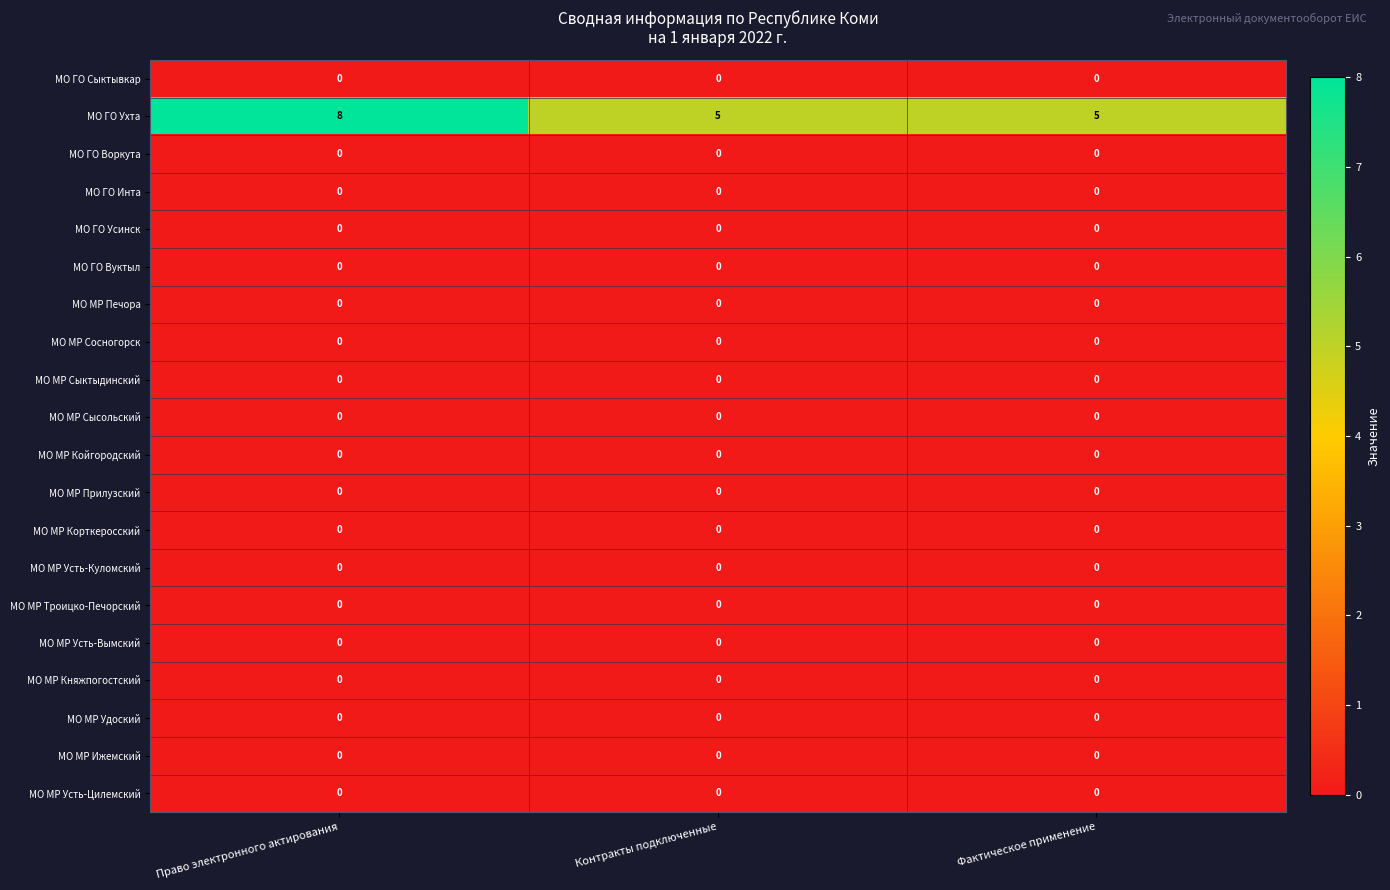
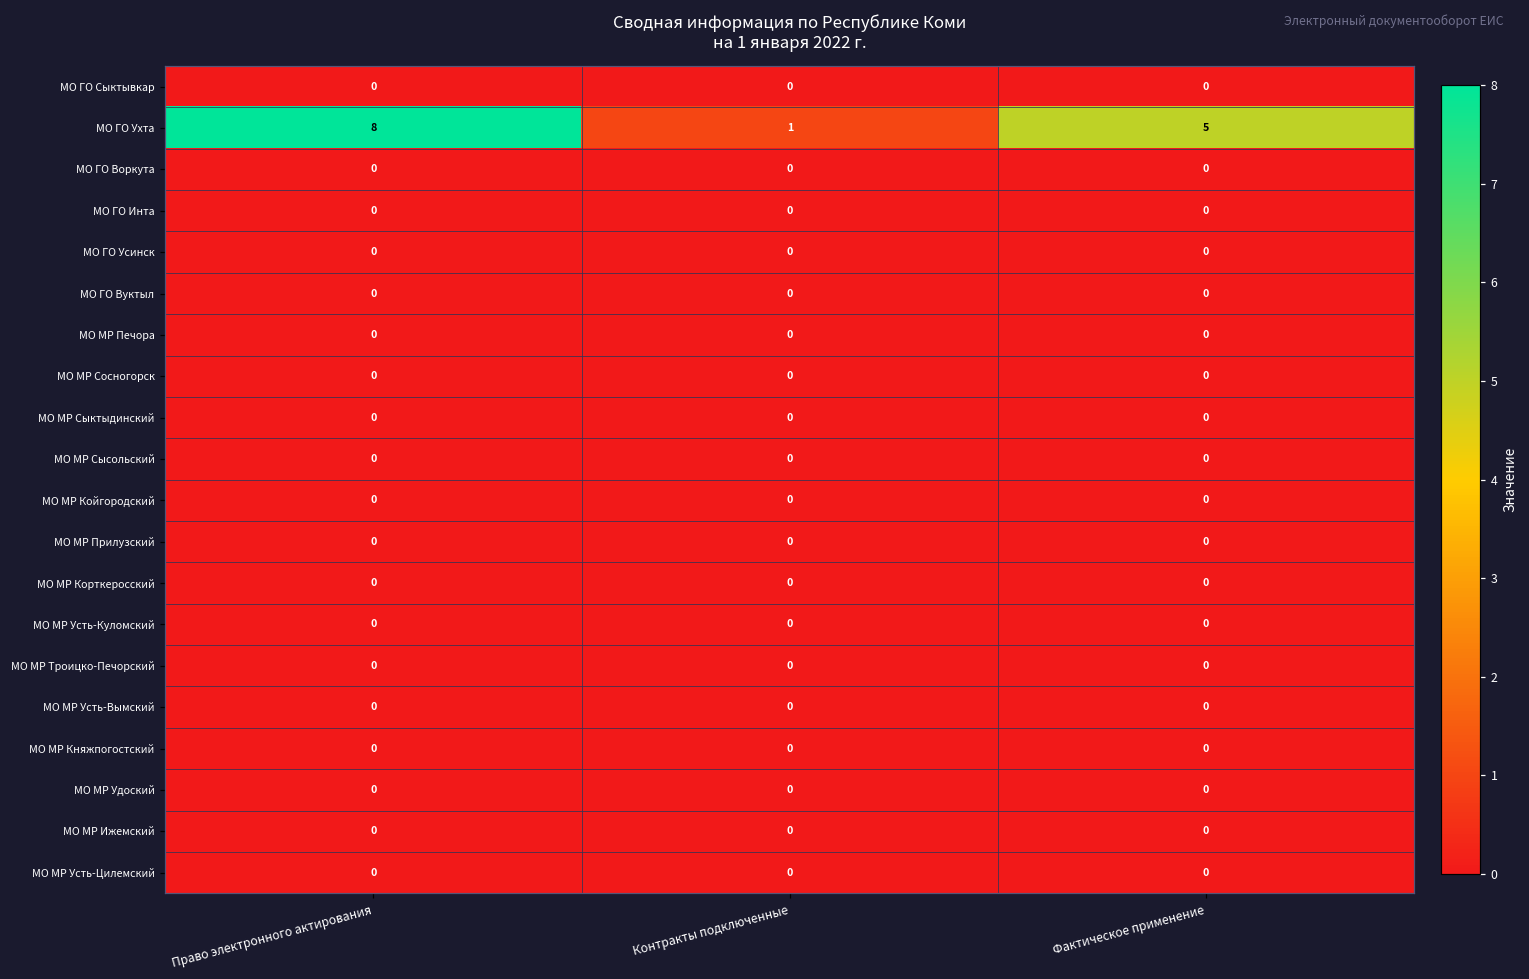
МО ГО Ухта, Контракты подключенные: 5 -> 1
